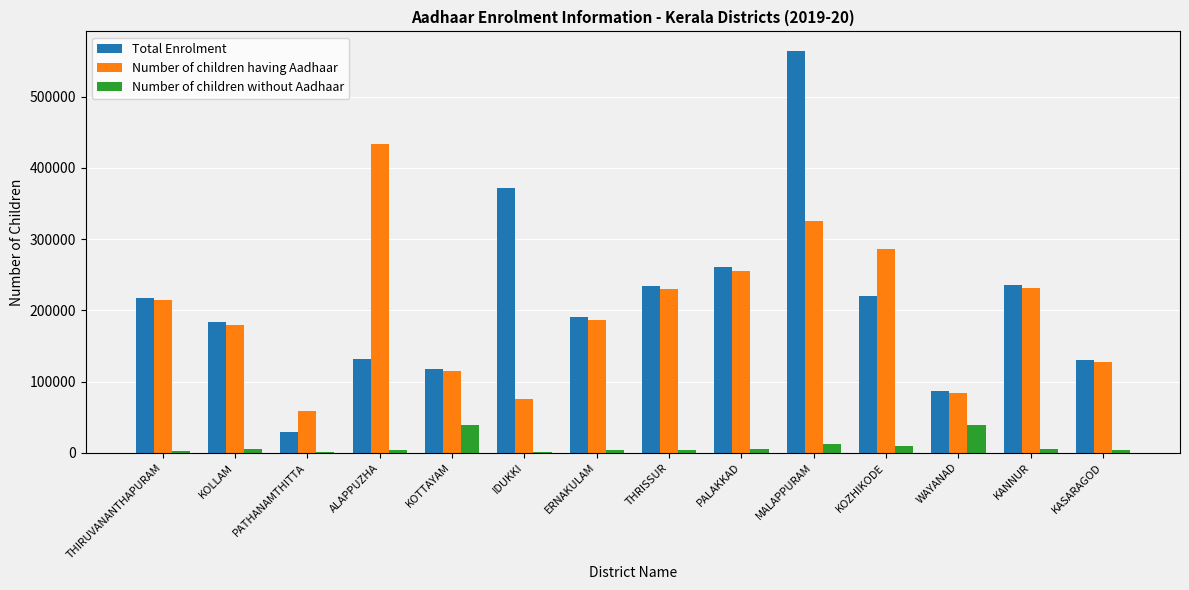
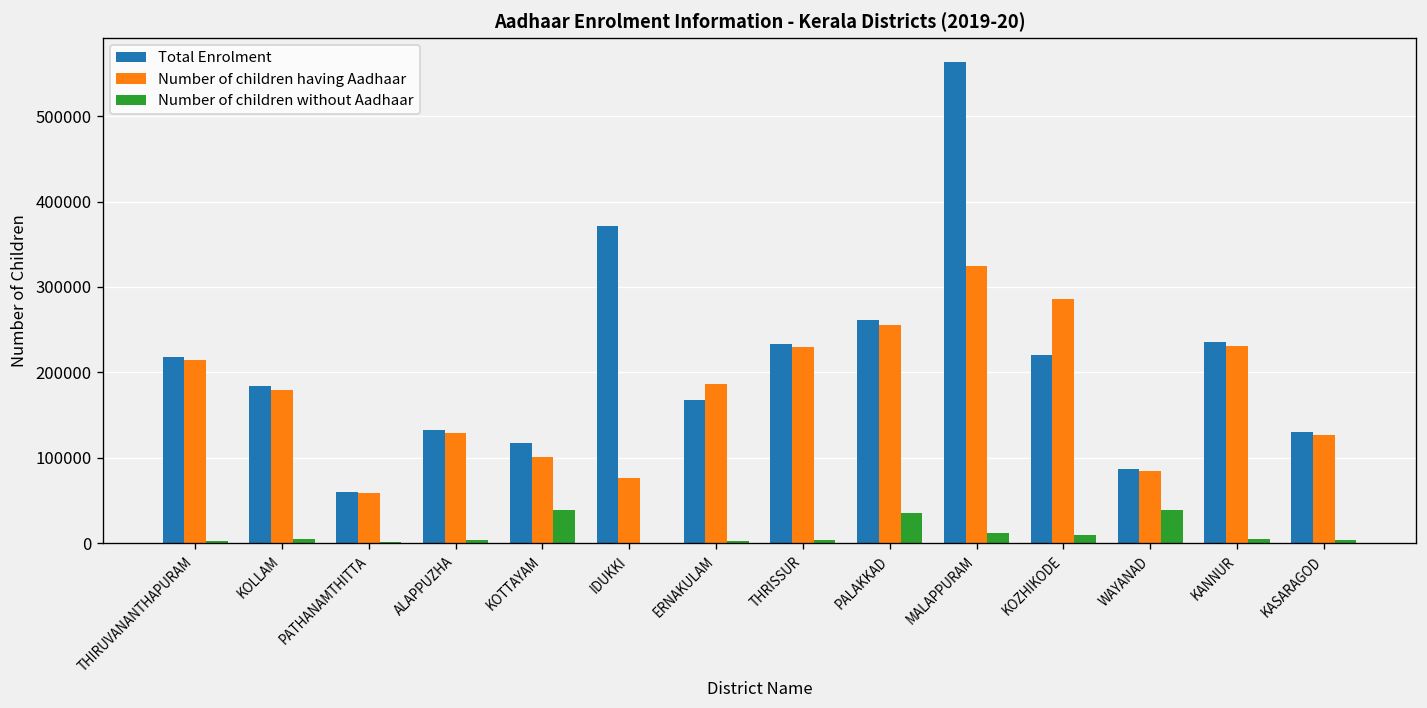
Total Enrolment, PATHANAMTHITTA: 30000 -> 60000
Number of children having Aadhaar, ALAPPUZHA: 430000 -> 130000
Number of children having Aadhaar, KOTTAYAM: 110000 -> 100000
Total Enrolment, ERNAKULAM: 190000 -> 170000
Number of children without Aadhaar, PALAKKAD: 10000 -> 40000
